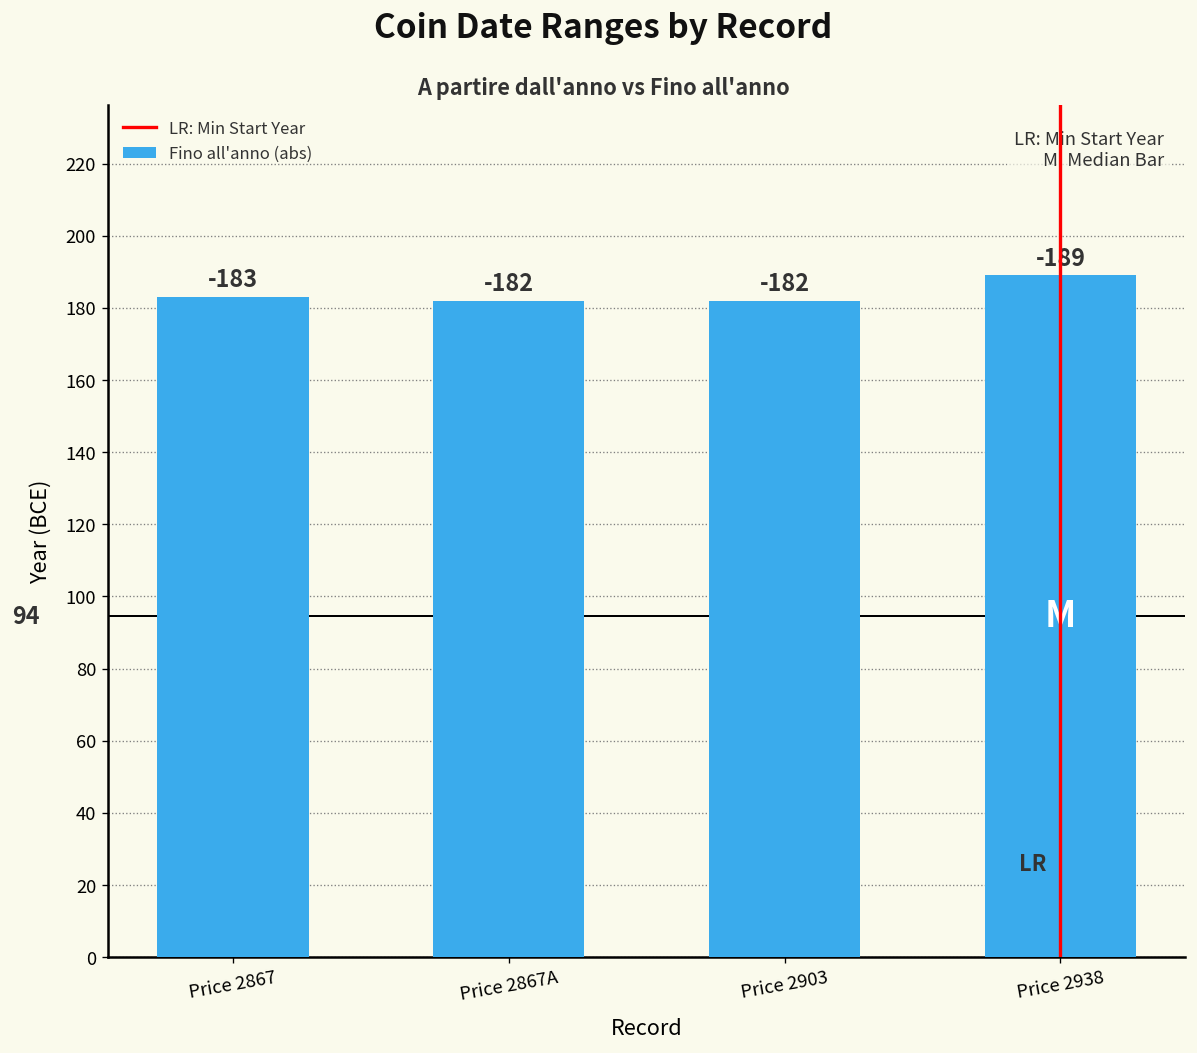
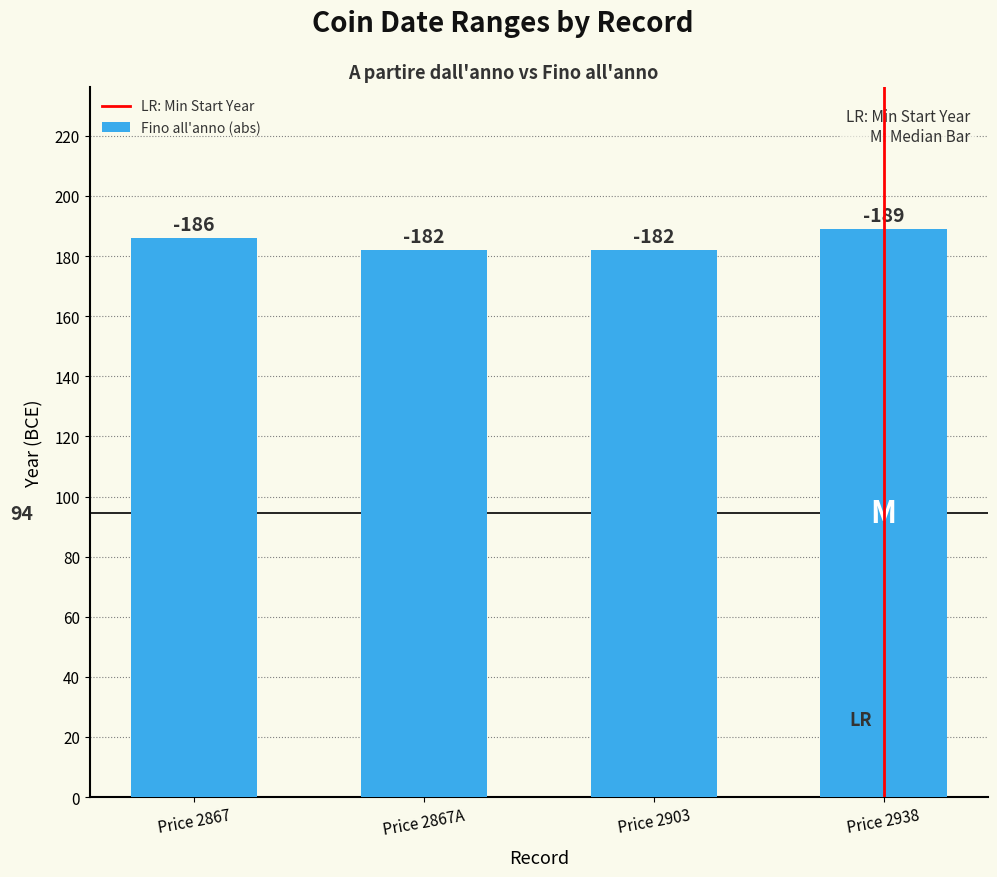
Price 2867: -183 -> -186
